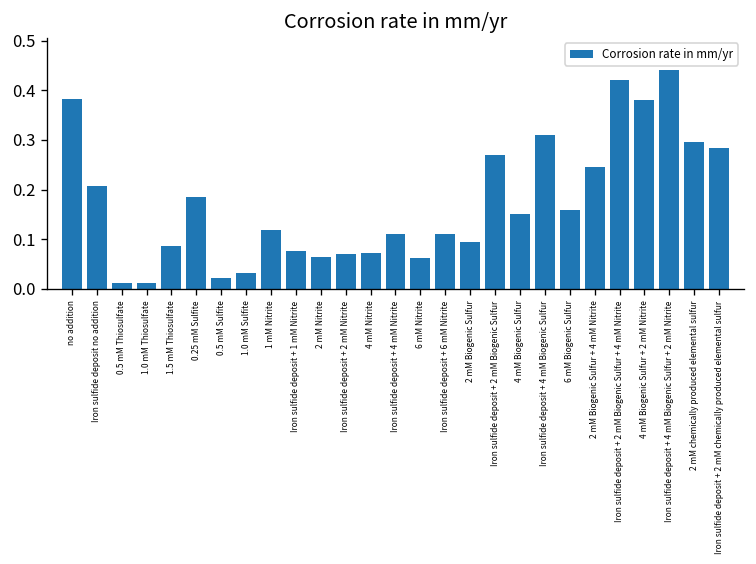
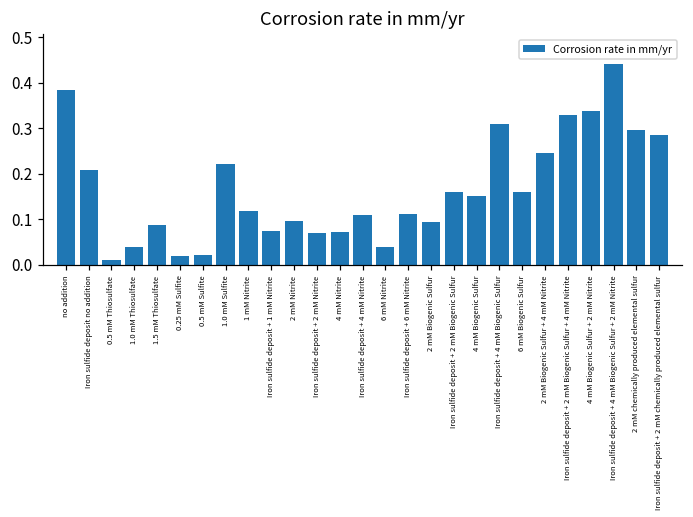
1.0 mM Thiosulfate: 0.01 -> 0.04
0.25 mM Sulfite: 0.19 -> 0.02
1.0 mM Sulfite: 0.03 -> 0.22
2 mM Nitrite: 0.06 -> 0.10
6 mM Nitrite: 0.06 -> 0.04
Iron sulfide deposit + 2 mM Biogenic Sulfur: 0.27 -> 0.16
Iron sulfide deposit + 2 mM Biogenic Sulfur + 4 mM Nitrite: 0.42 -> 0.33
4 mM Biogenic Sulfur + 2 mM Nitrite: 0.38 -> 0.34
